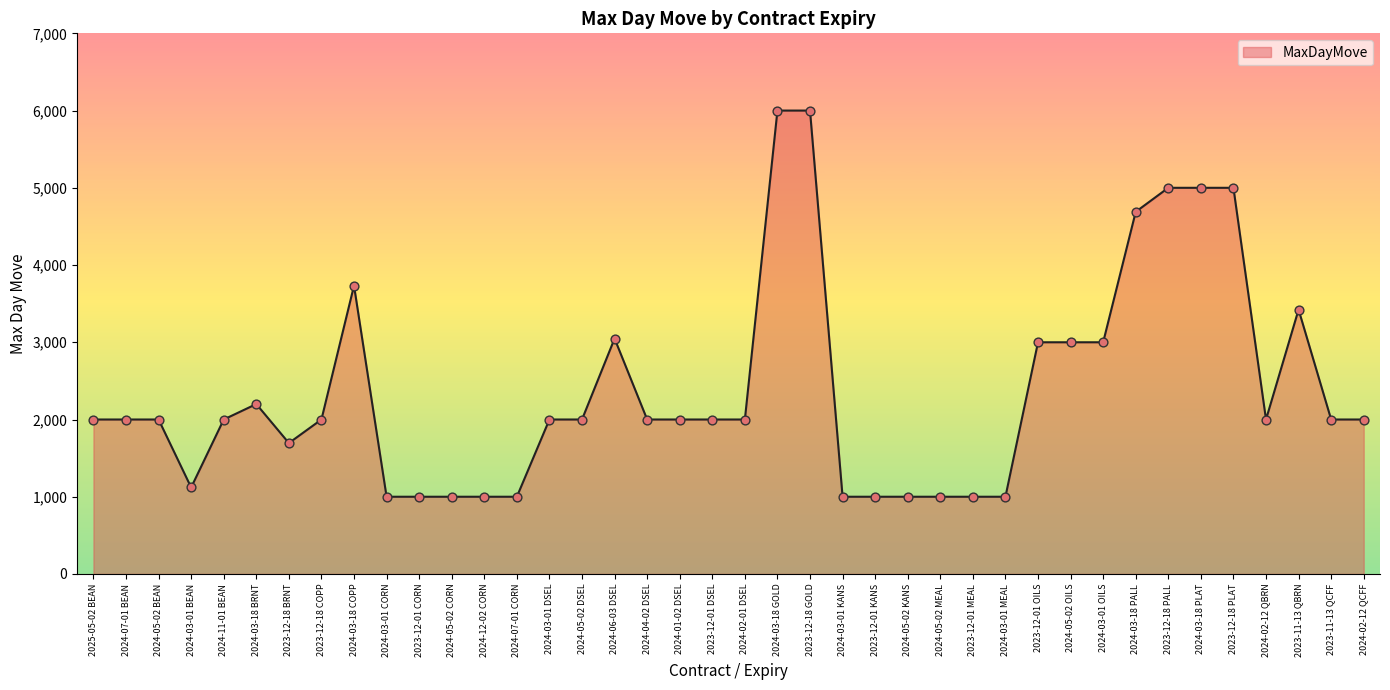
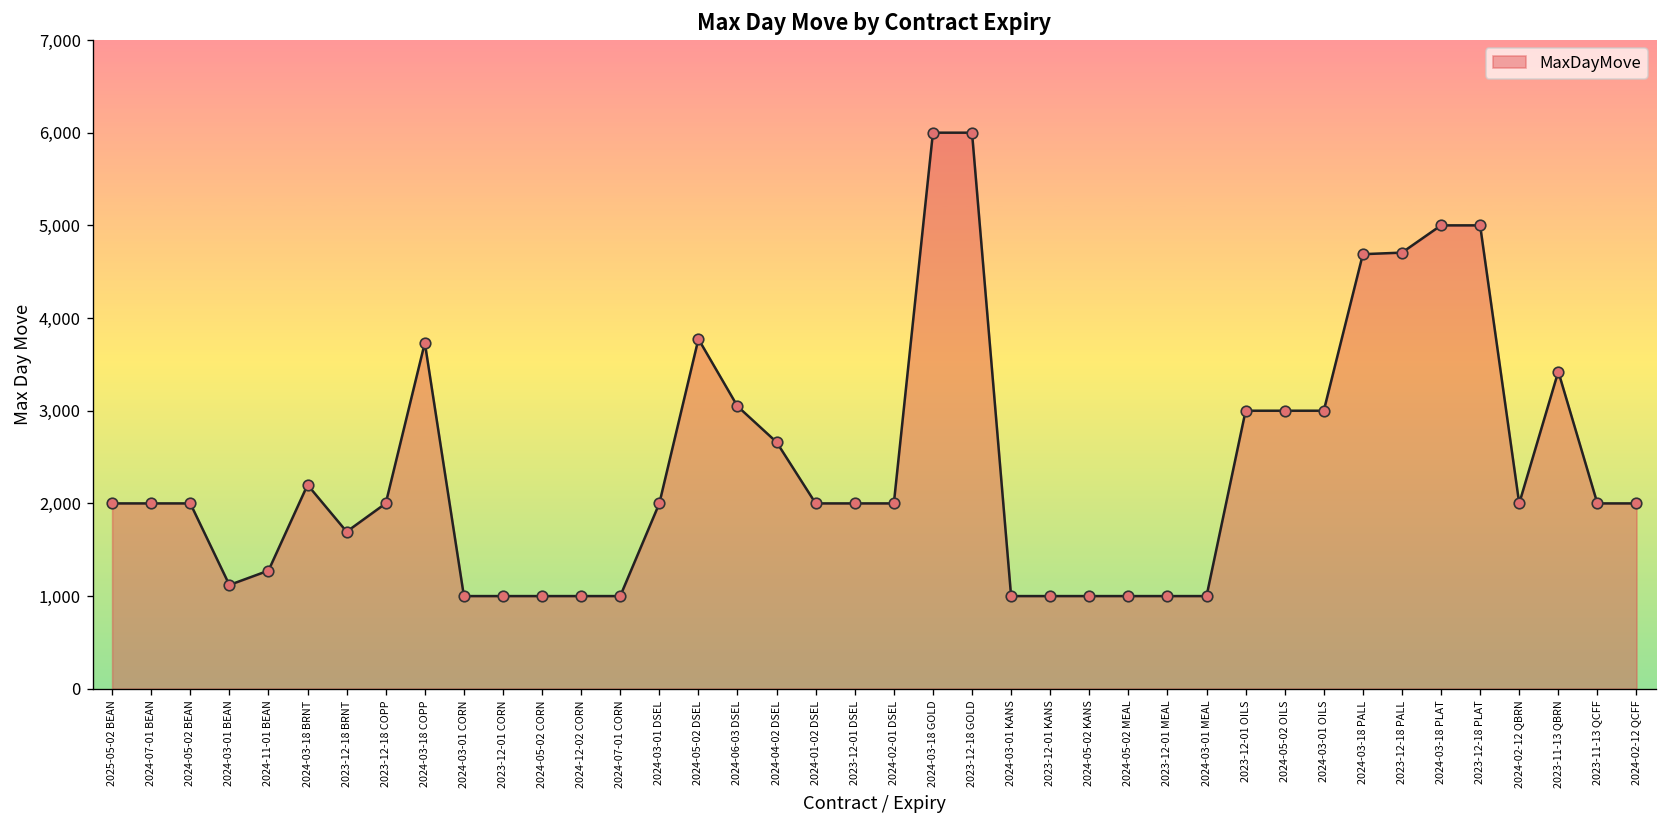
2024-11-01 BEAN: 2,000 -> 1,300
2024-05-02 DSEL: 2,000 -> 3,800
2024-04-02 DSEL: 2,000 -> 2,700
2023-12-18 PALL: 5,000 -> 4,700
